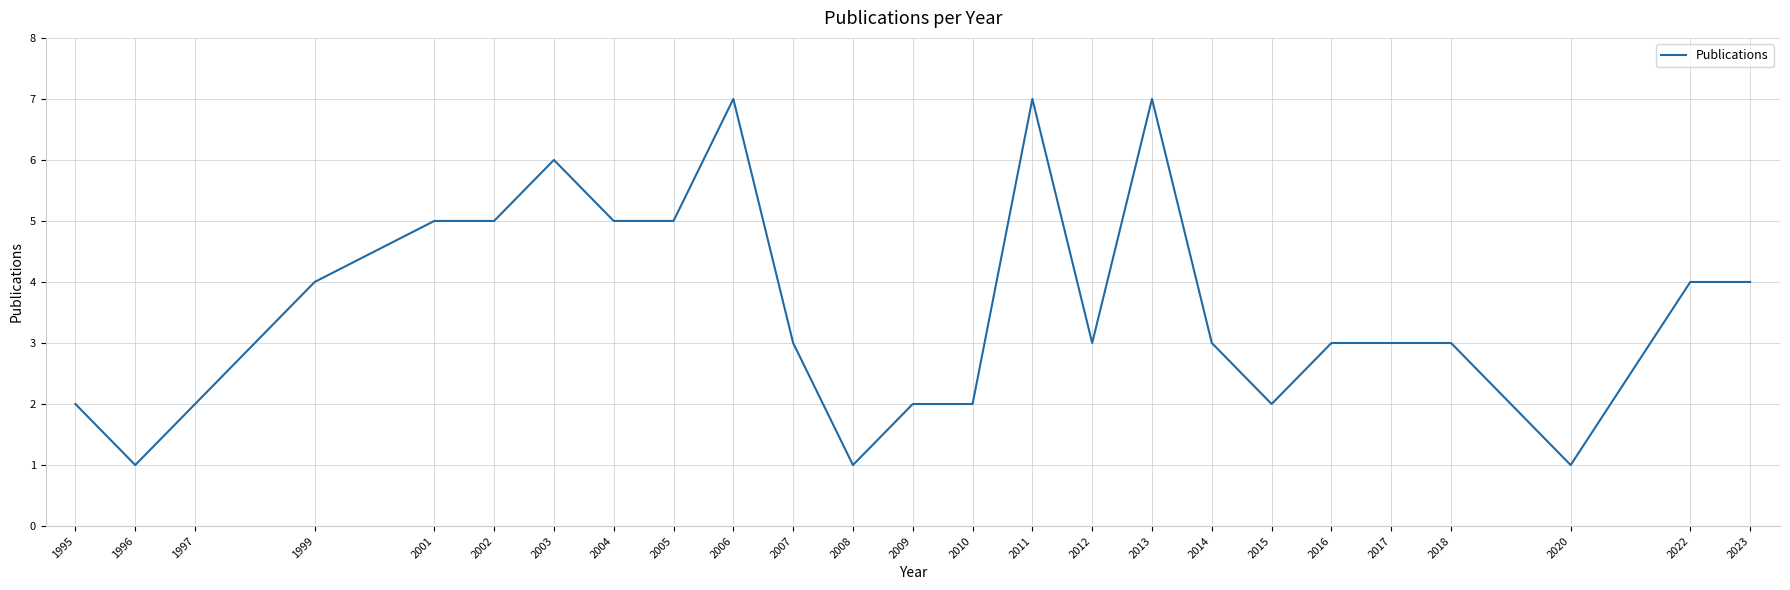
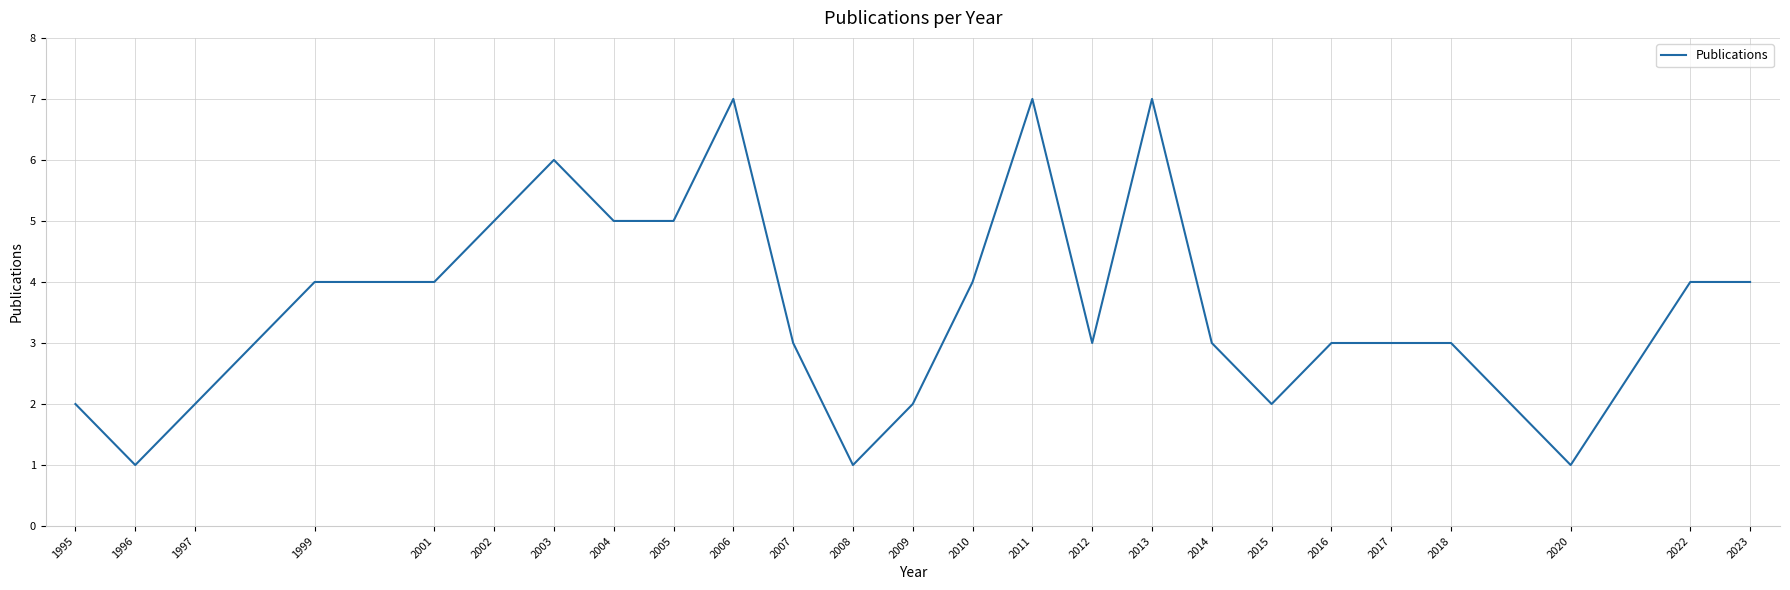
2001: 5 -> 4
2010: 2 -> 4
